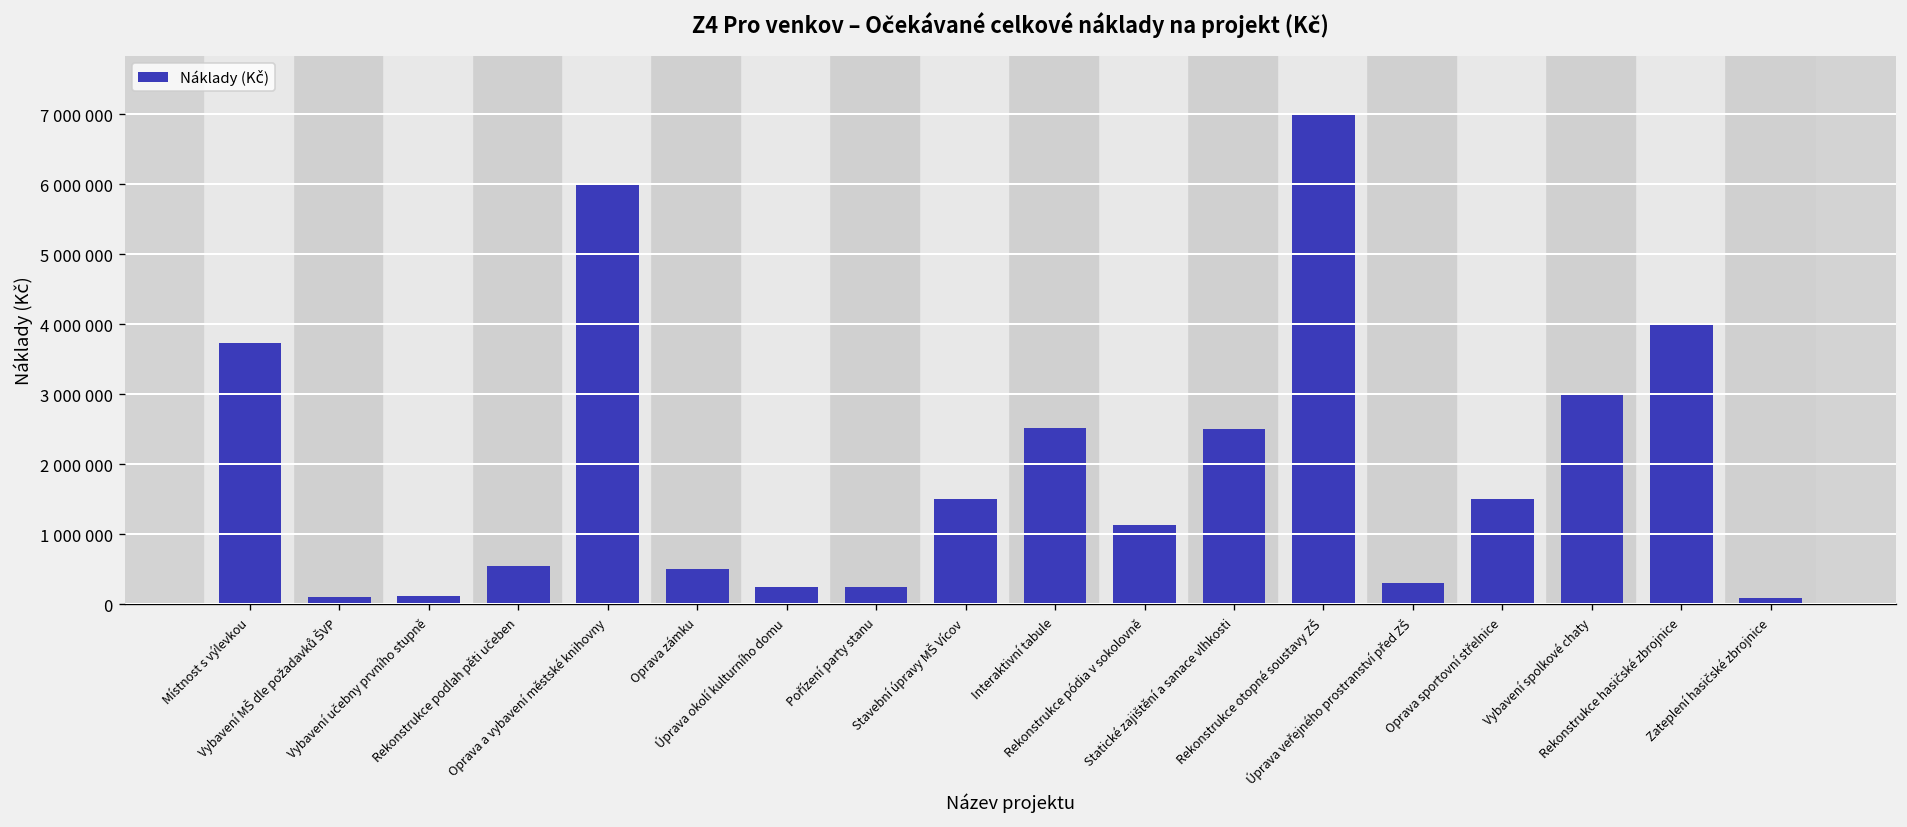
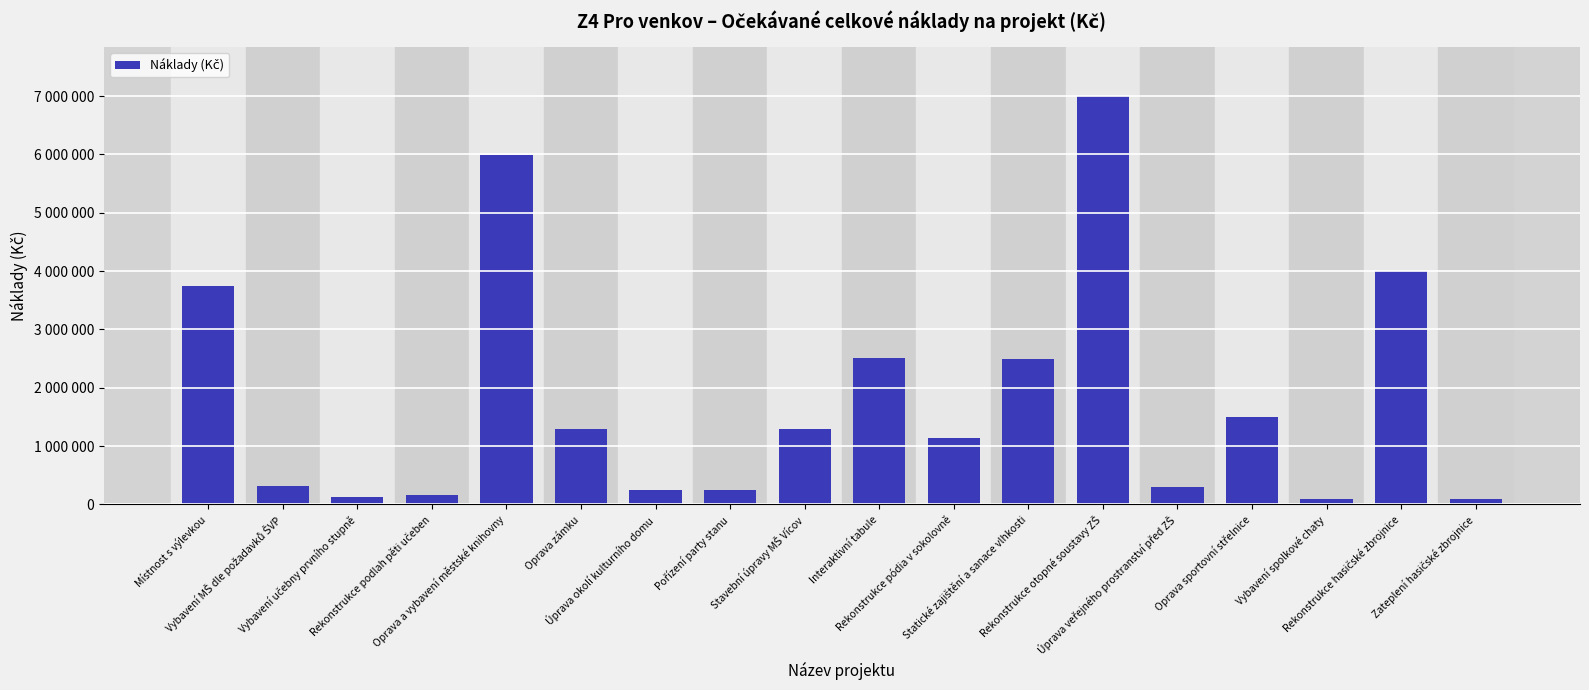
Vybavení MŠ dle požadavků ŠVP: 100000 -> 300000
Rekonstrukce podlah pěti učeben: 600000 -> 200000
Oprava zámku: 500000 -> 1300000
Stavební úpravy MŠ Vícov: 1500000 -> 1300000
Vybavení spolkové chaty: 3000000 -> 100000
